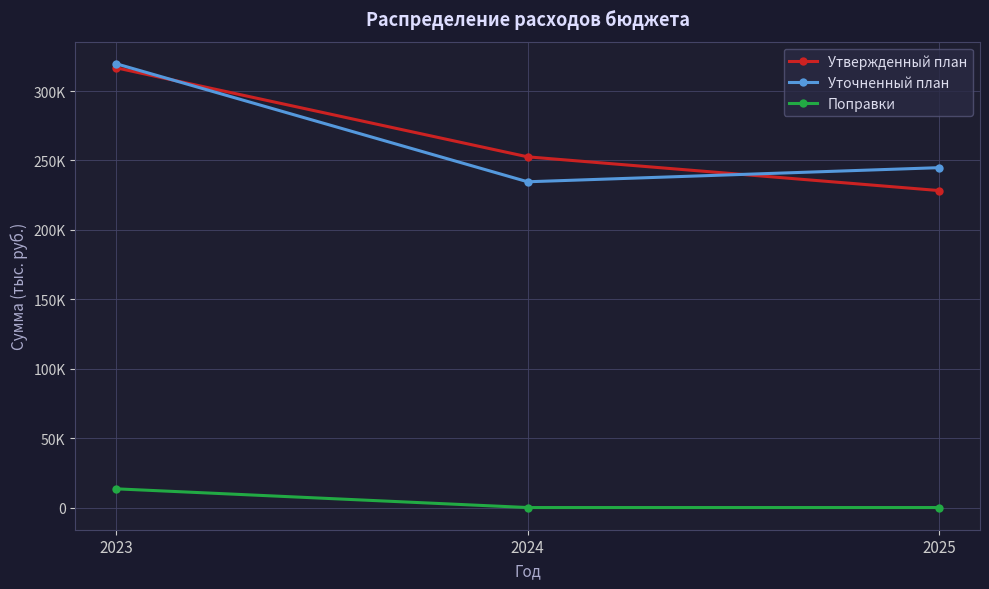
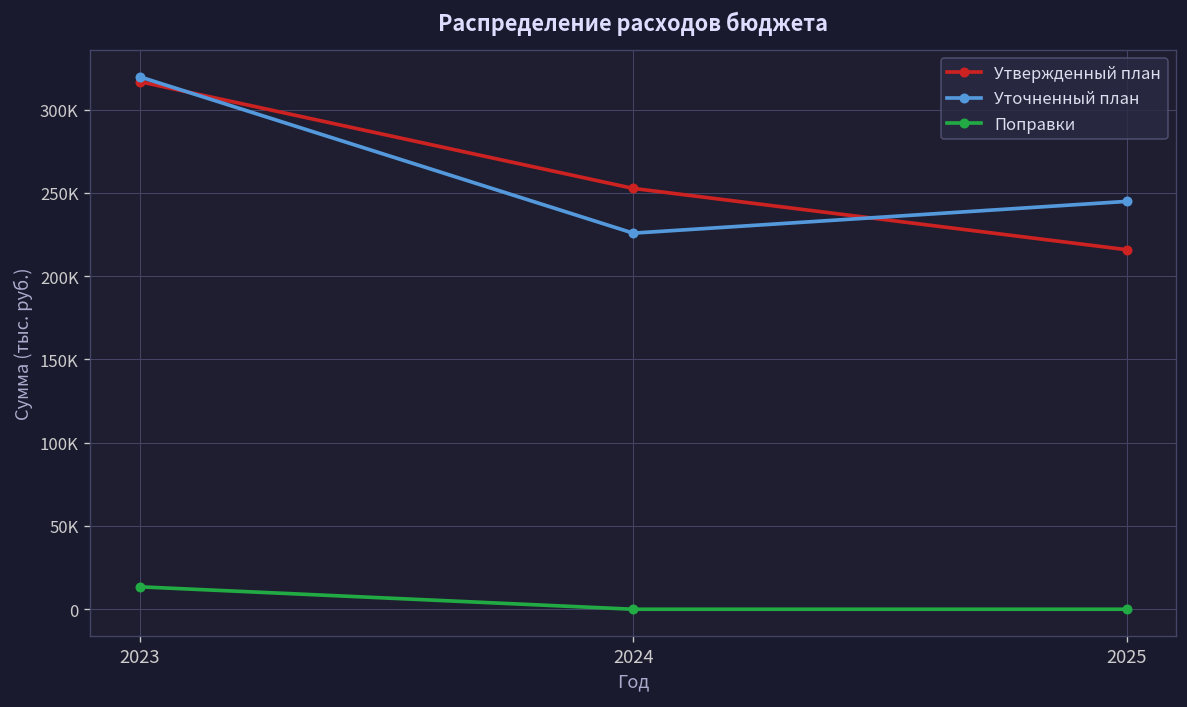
Уточненный план, 2024: 235000 -> 226000
Утвержденный план, 2025: 228000 -> 216000
